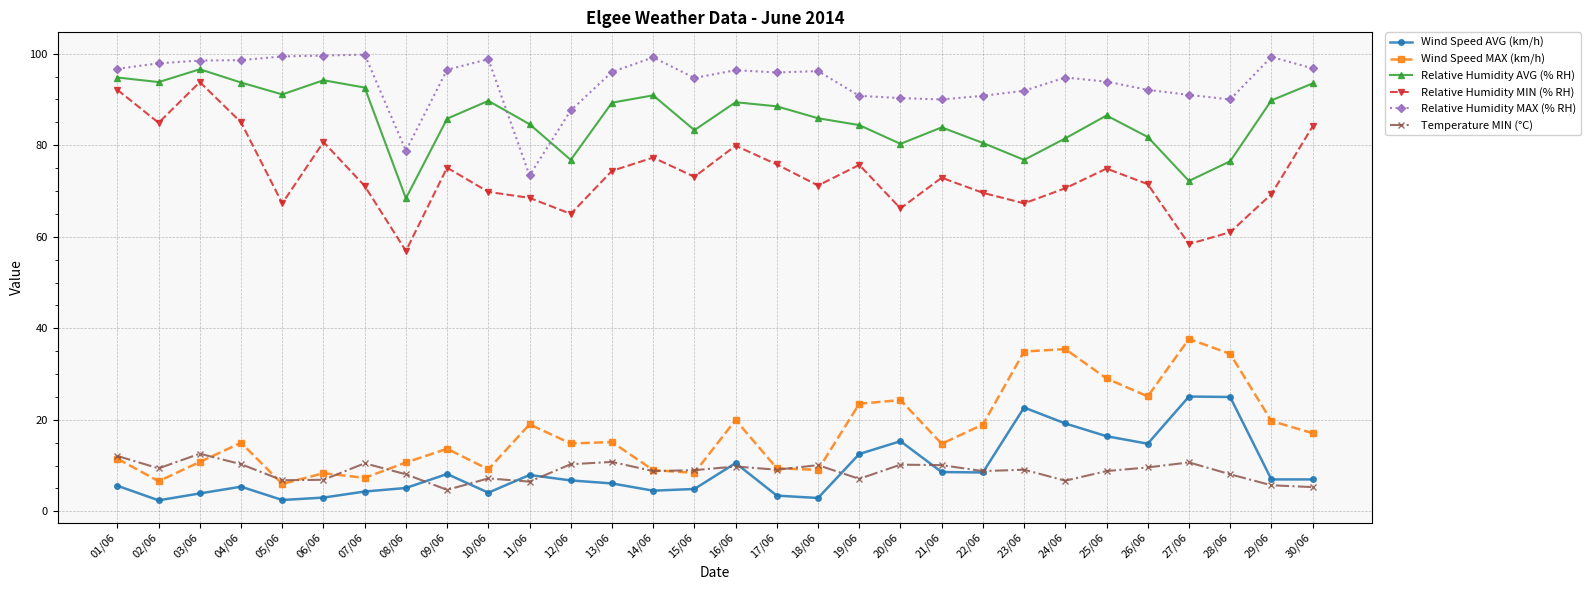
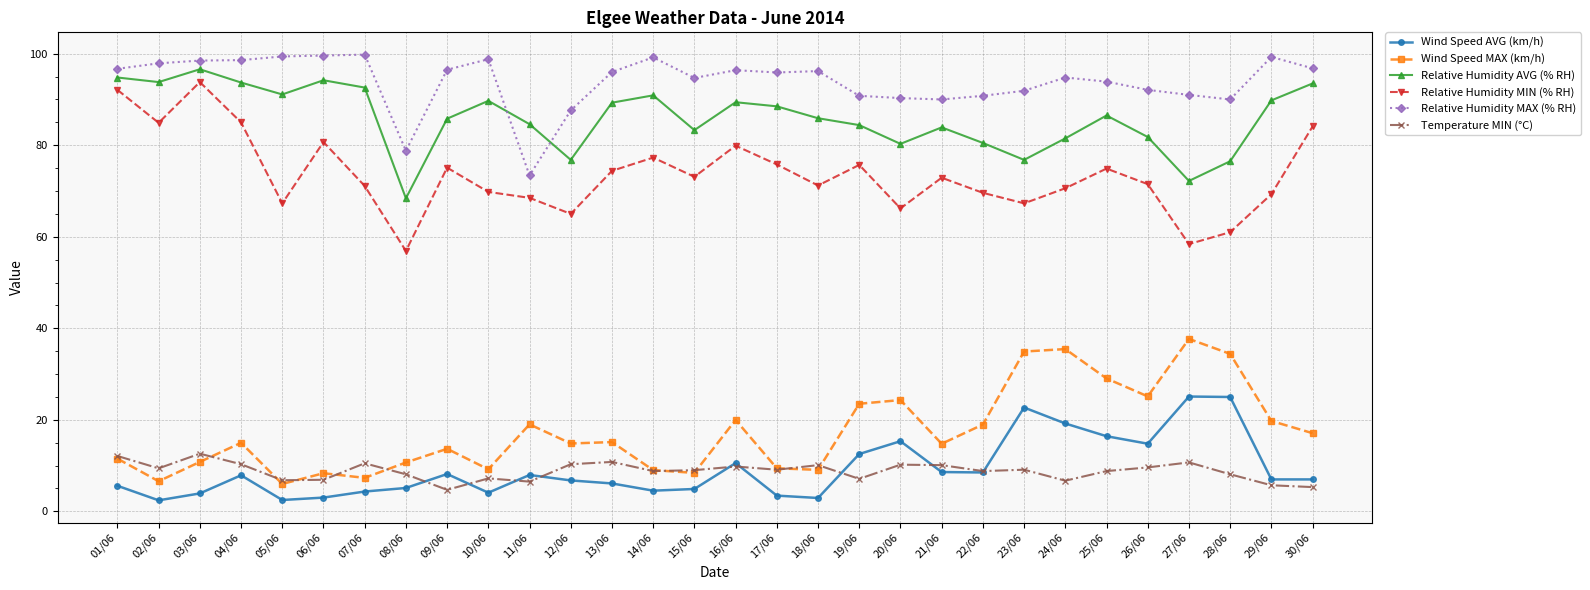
Wind Speed AVG (km/h), 04/06: 5 -> 8
